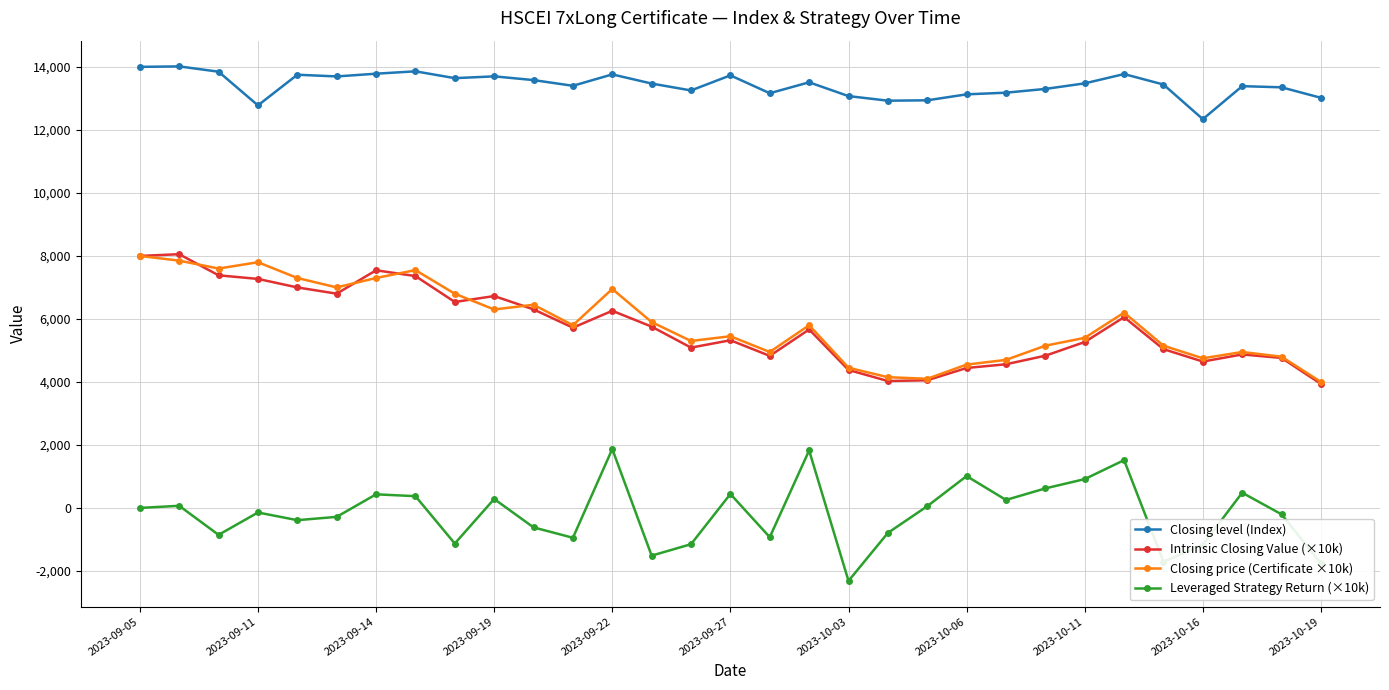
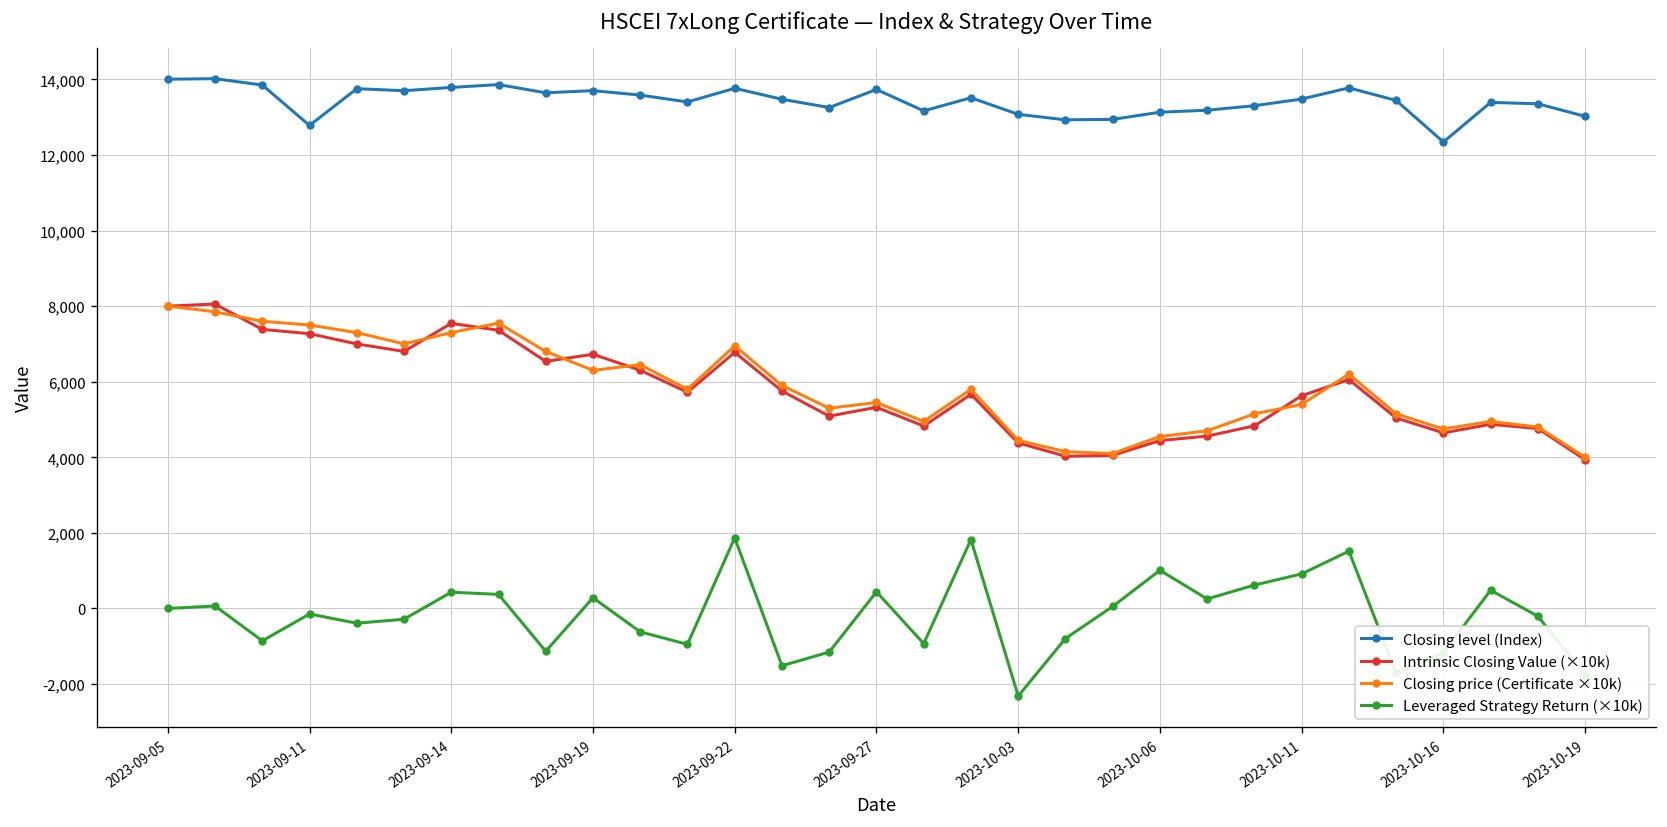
Closing price (Certificate ×10k), 2023-09-11: 7,800 -> 7,500
Intrinsic Closing Value (×10k), 2023-09-22: 6,300 -> 6,800
Intrinsic Closing Value (×10k), 2023-10-11: 5,300 -> 5,600
